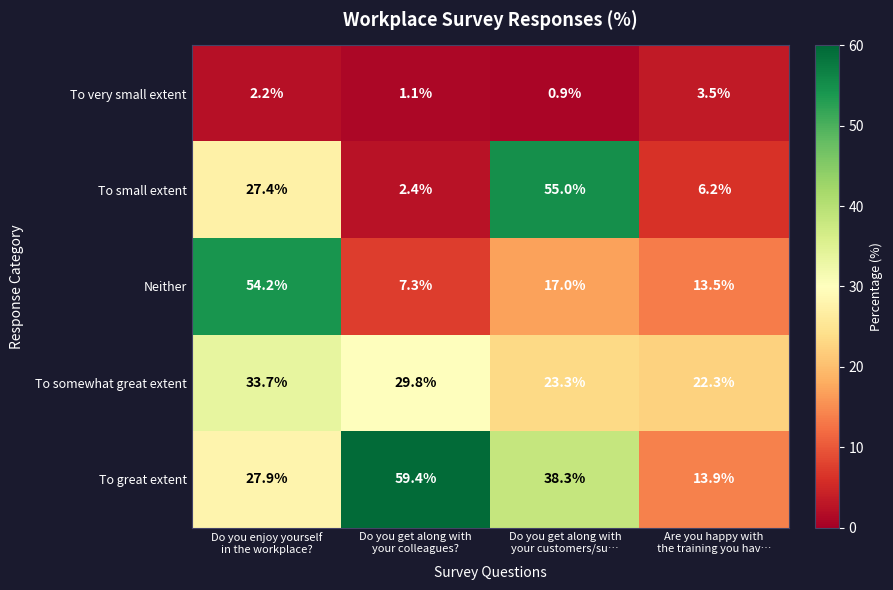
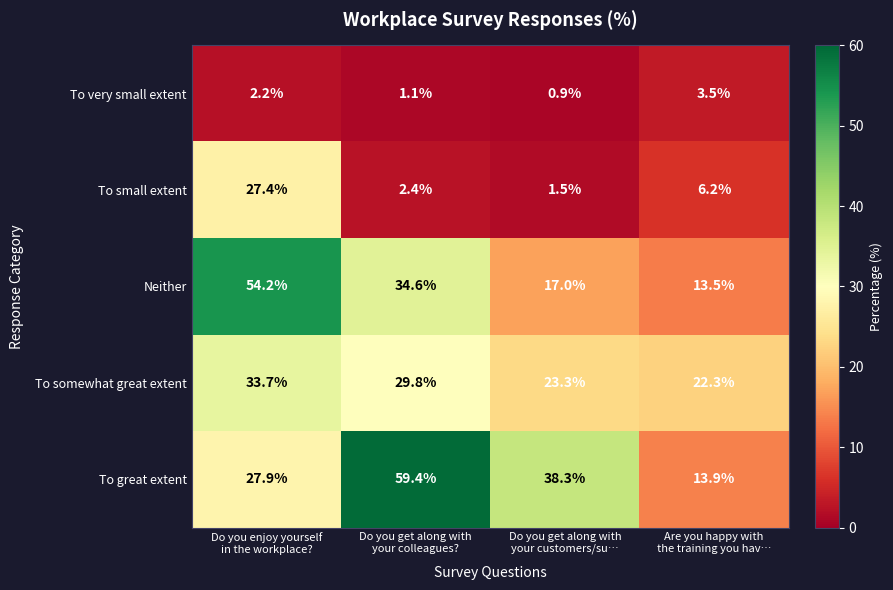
To small extent, Do you get along with your customers/su…: 55.0% -> 1.5%
Neither, Do you get along with your colleagues?: 7.3% -> 34.6%
